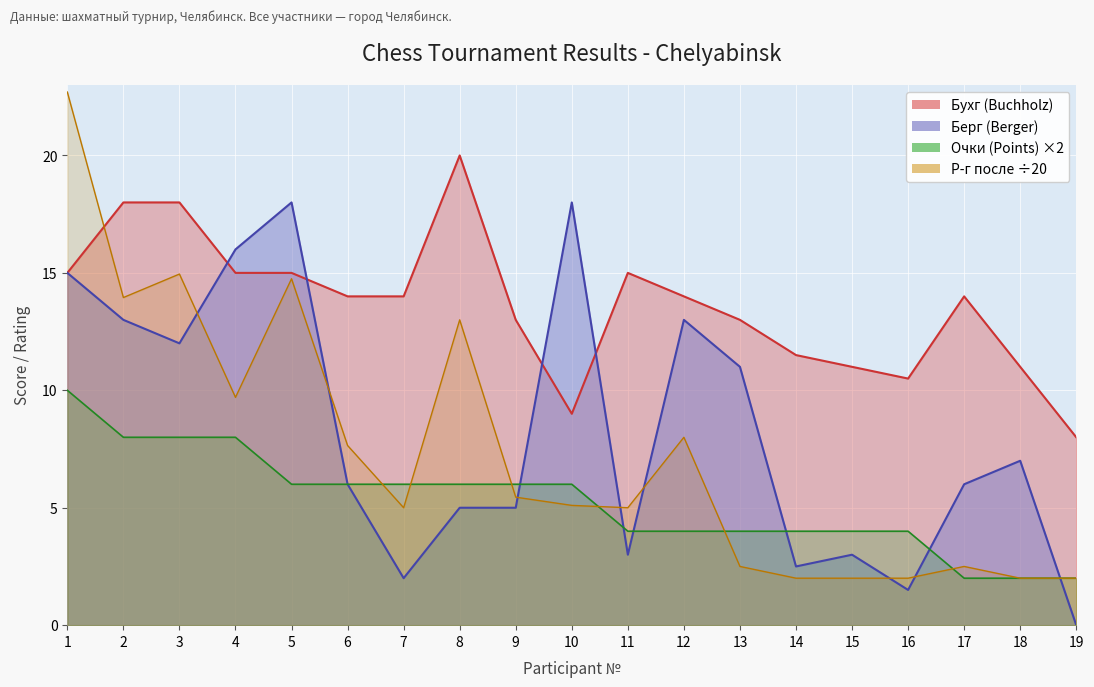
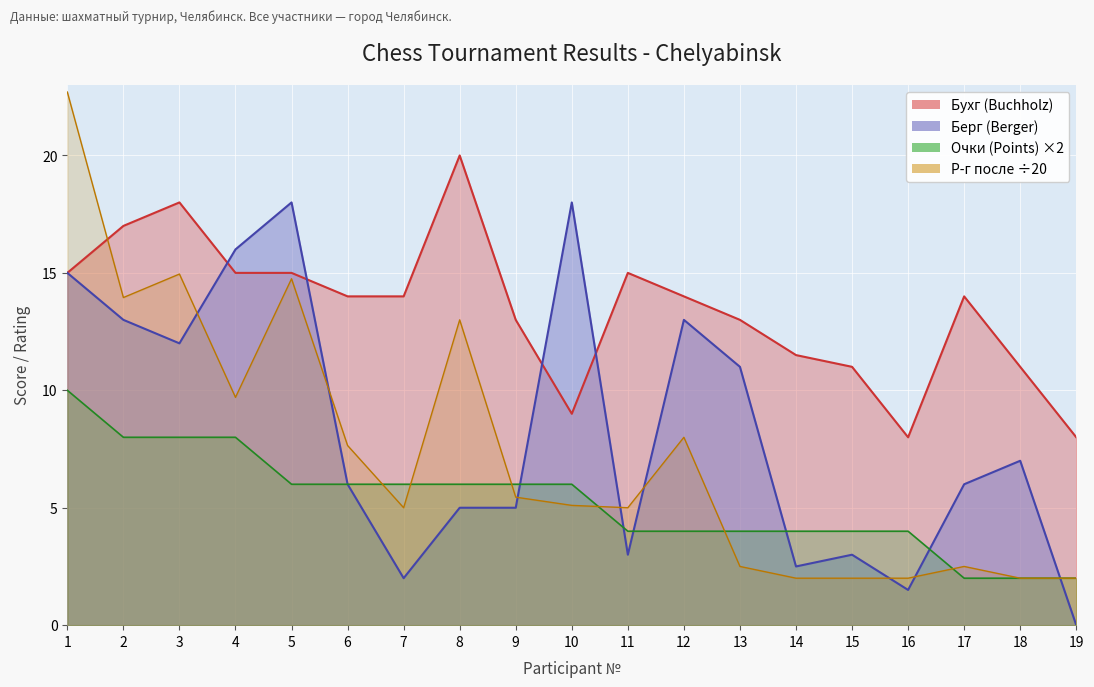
Бухг (Buchholz), 2: 18 -> 17
Бухг (Buchholz), 16: 10.5 -> 8.0
